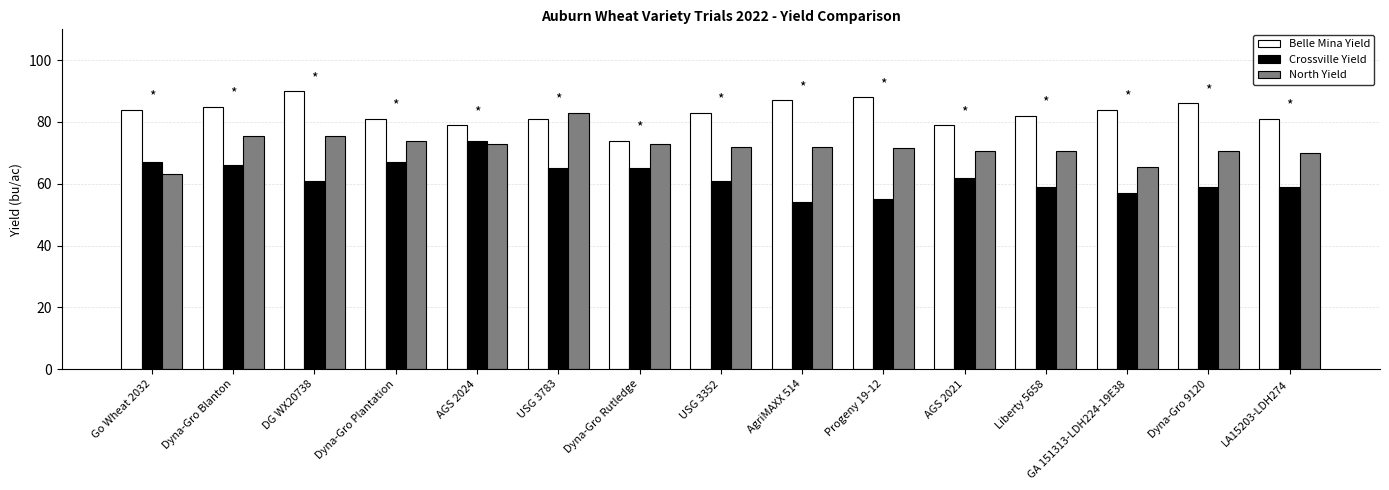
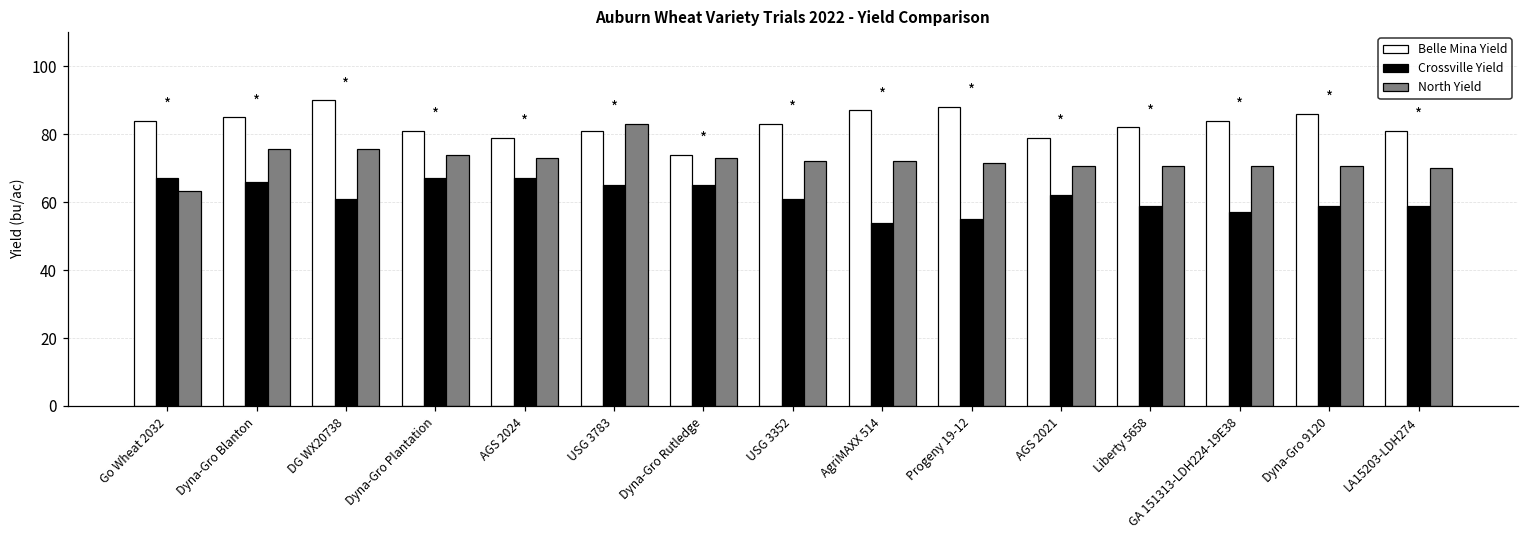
Crossville Yield, AGS 2024: 74 -> 67
North Yield, GA 151313-LDH224-19E38: 65 -> 71
